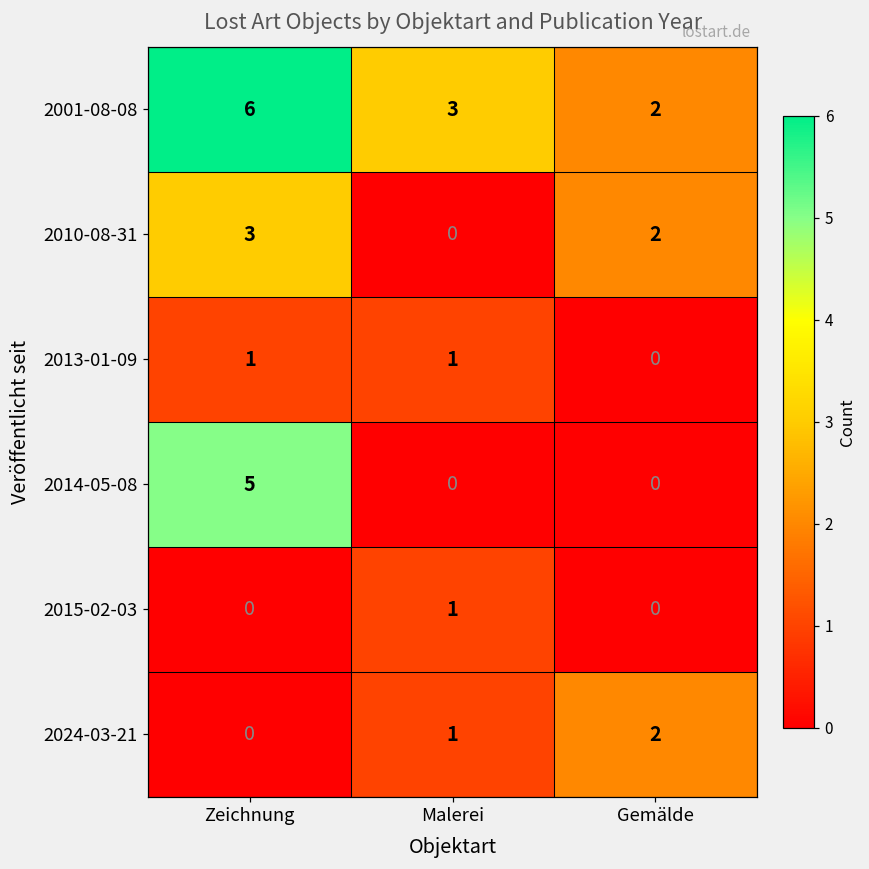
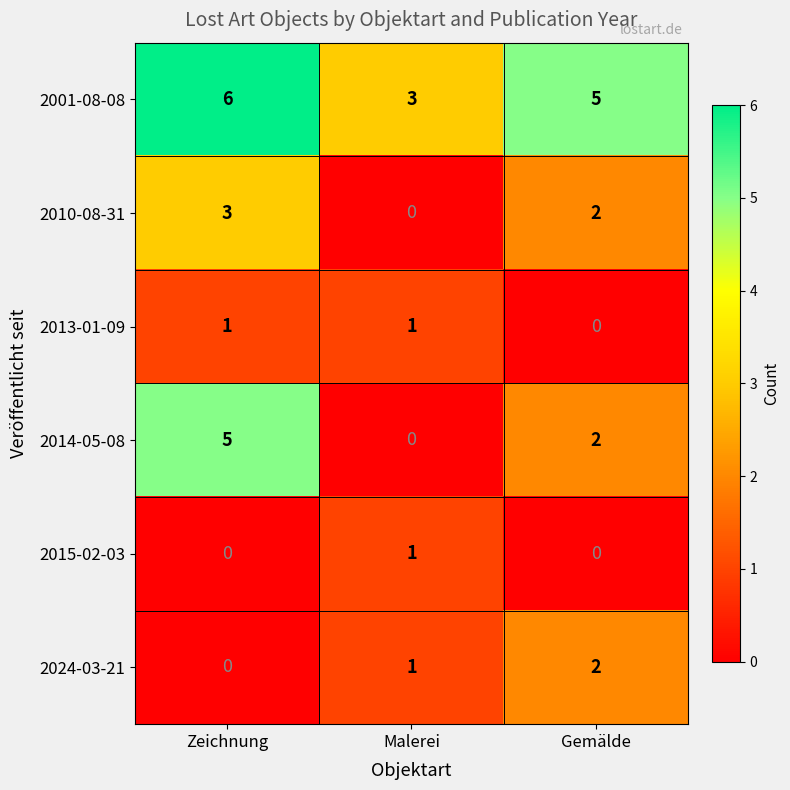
2001-08-08, Gemälde: 2 -> 5
2014-05-08, Gemälde: 0 -> 2
